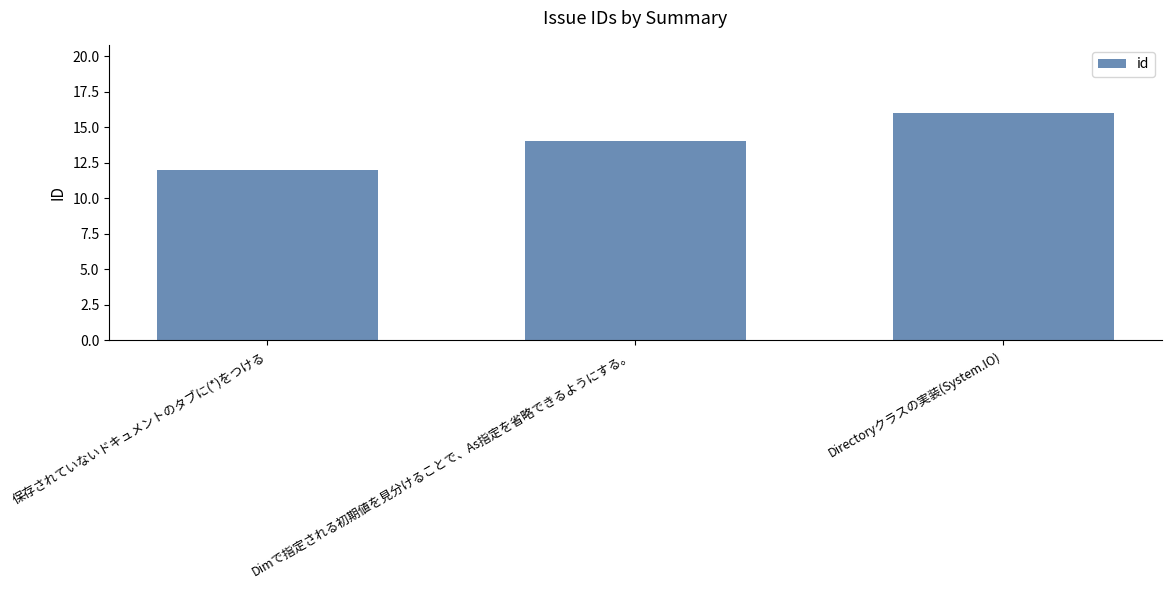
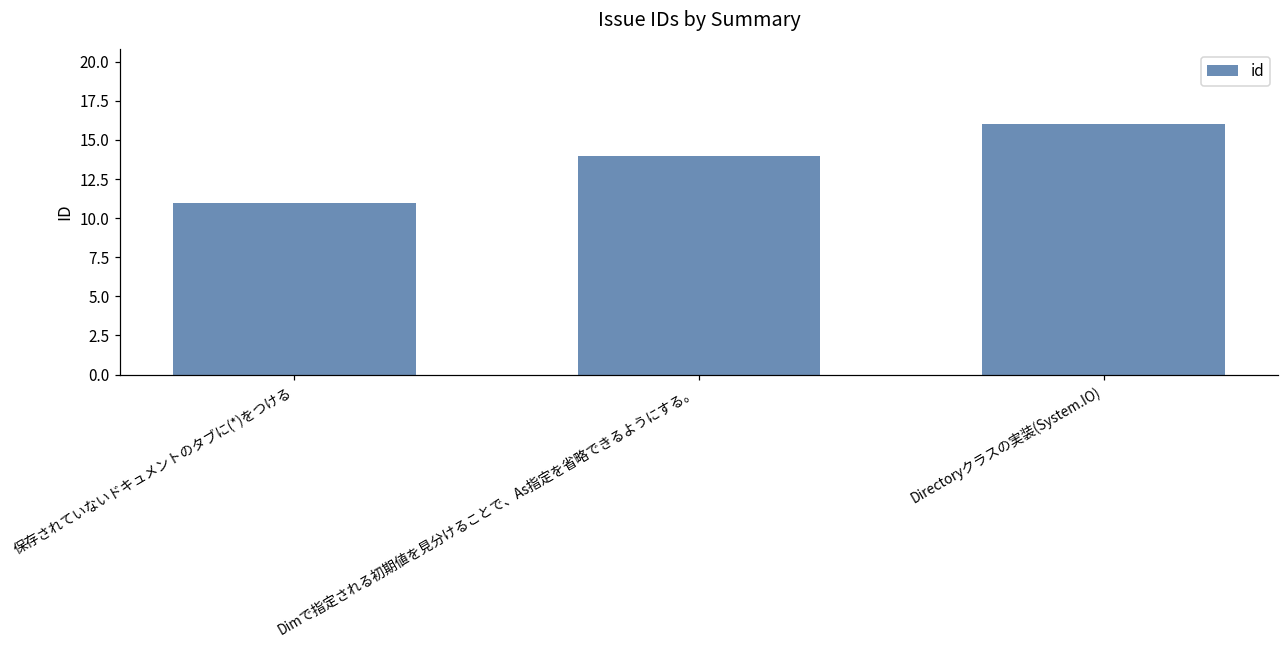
保存されていないドキュメントのタブに(*)をつける: 12 -> 11
